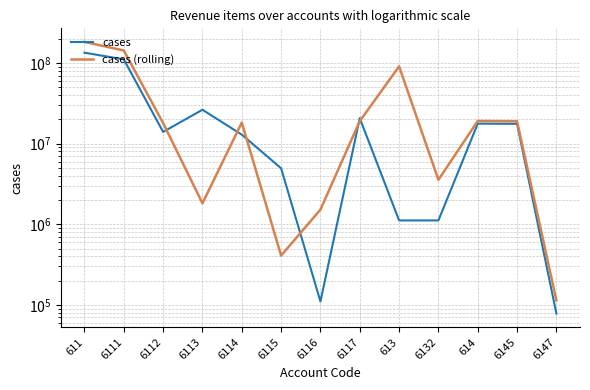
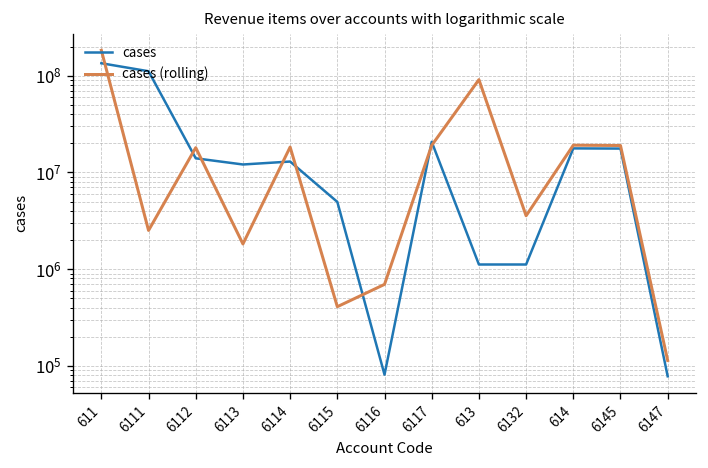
cases (rolling), 6111: 140000000 -> 2500000
cases, 6113: 26000000 -> 12000000
cases, 6116: 110000 -> 80000
cases (rolling), 6116: 1500000 -> 700000
